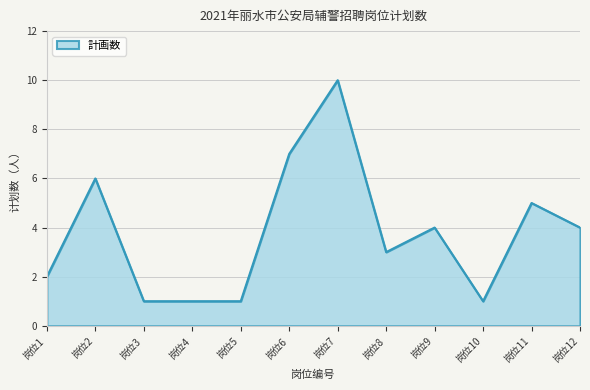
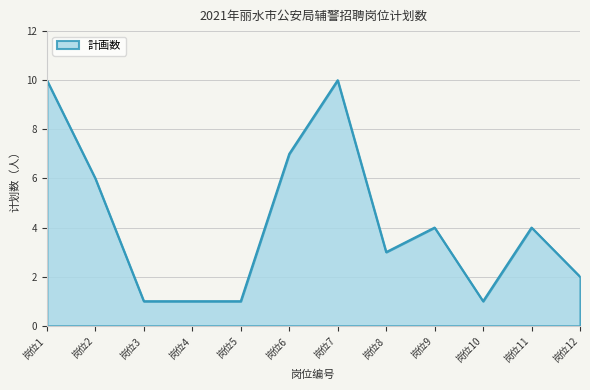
岗位1: 2 -> 10
岗位11: 5 -> 4
岗位12: 4 -> 2
